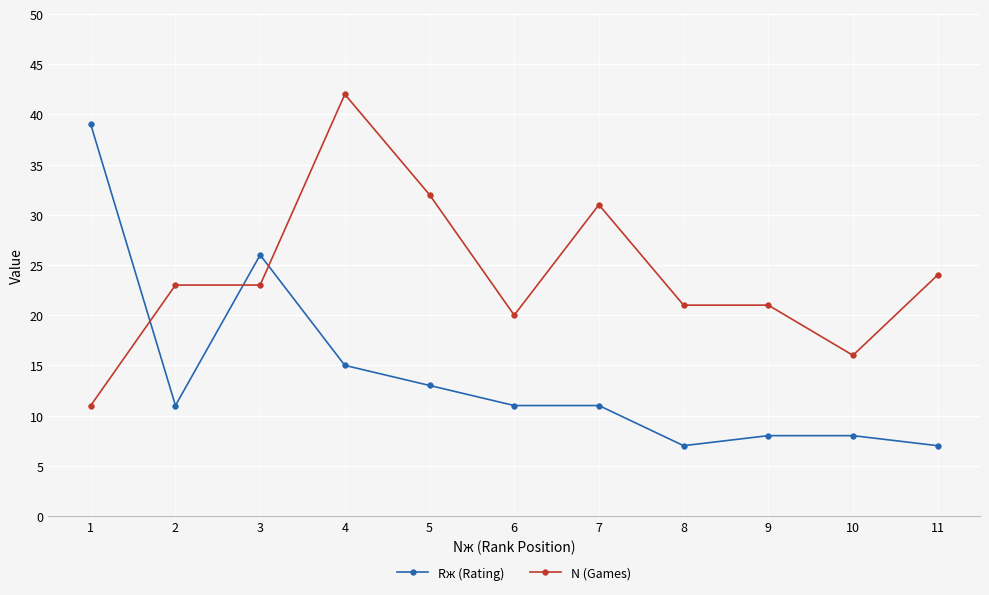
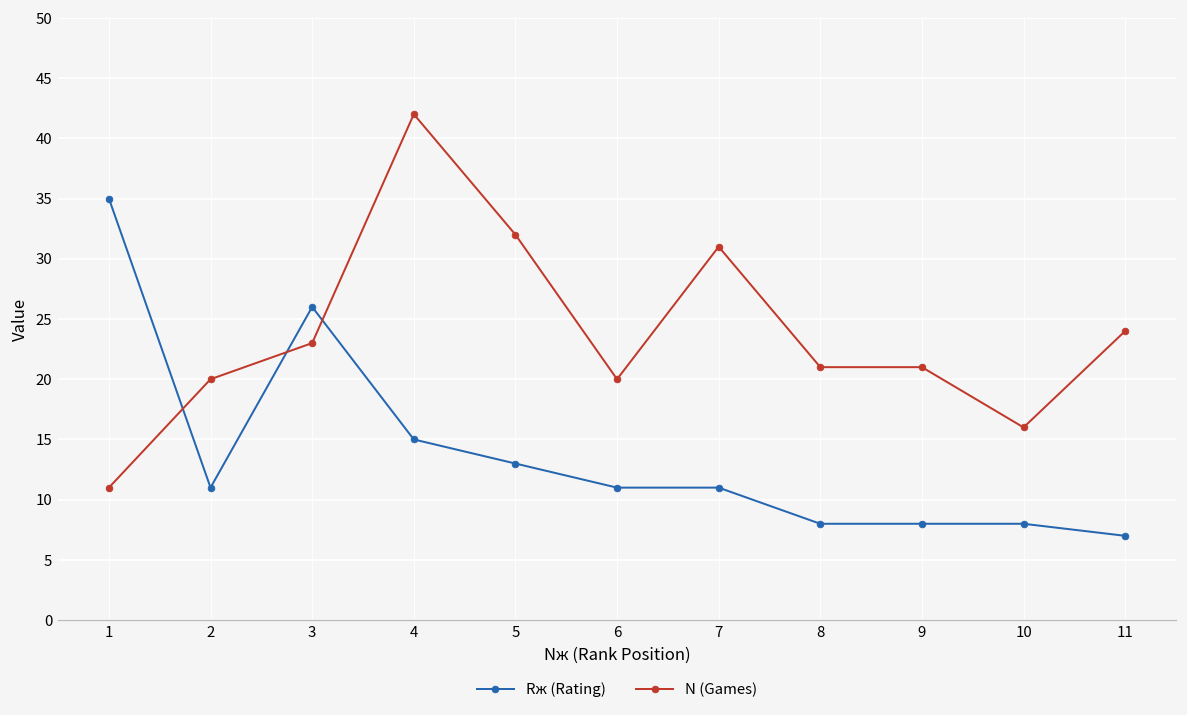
Rж (Rating), 1: 39 -> 35
N (Games), 2: 23 -> 20
Rж (Rating), 8: 7 -> 8
